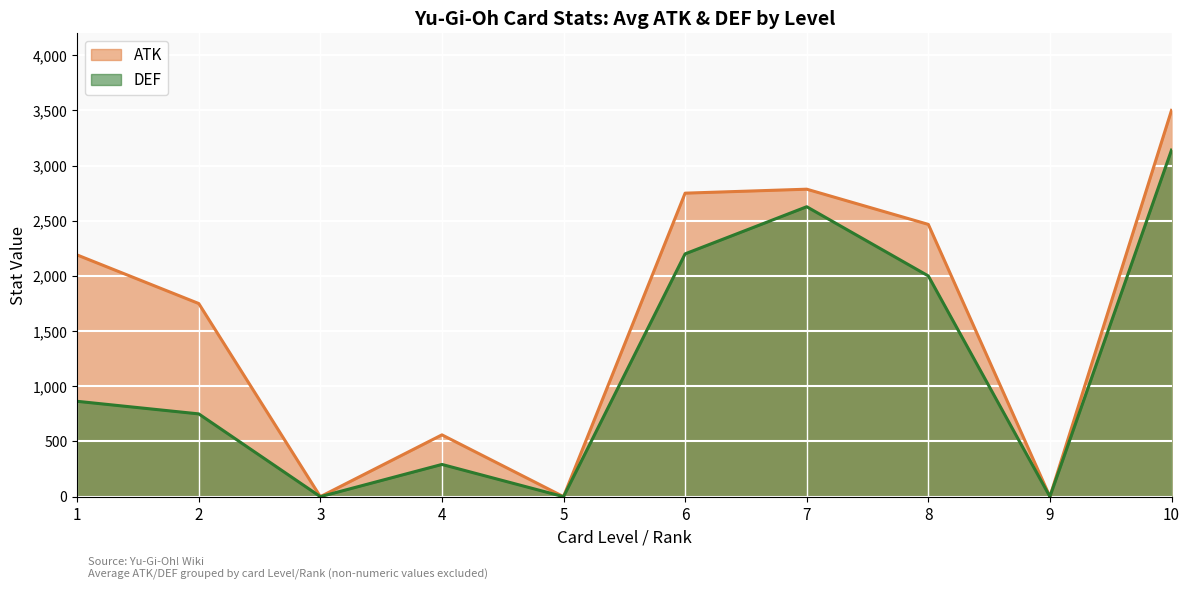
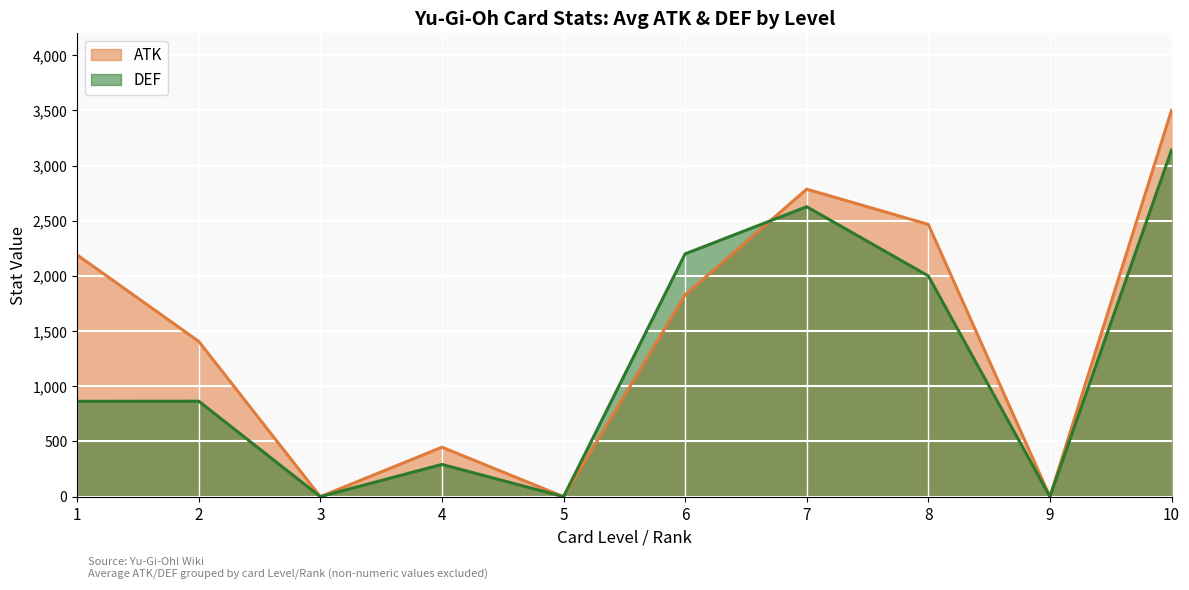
ATK, 2: 1,750 -> 1,410
DEF, 2: 750 -> 870
ATK, 4: 560 -> 450
ATK, 6: 2,750 -> 1,830
